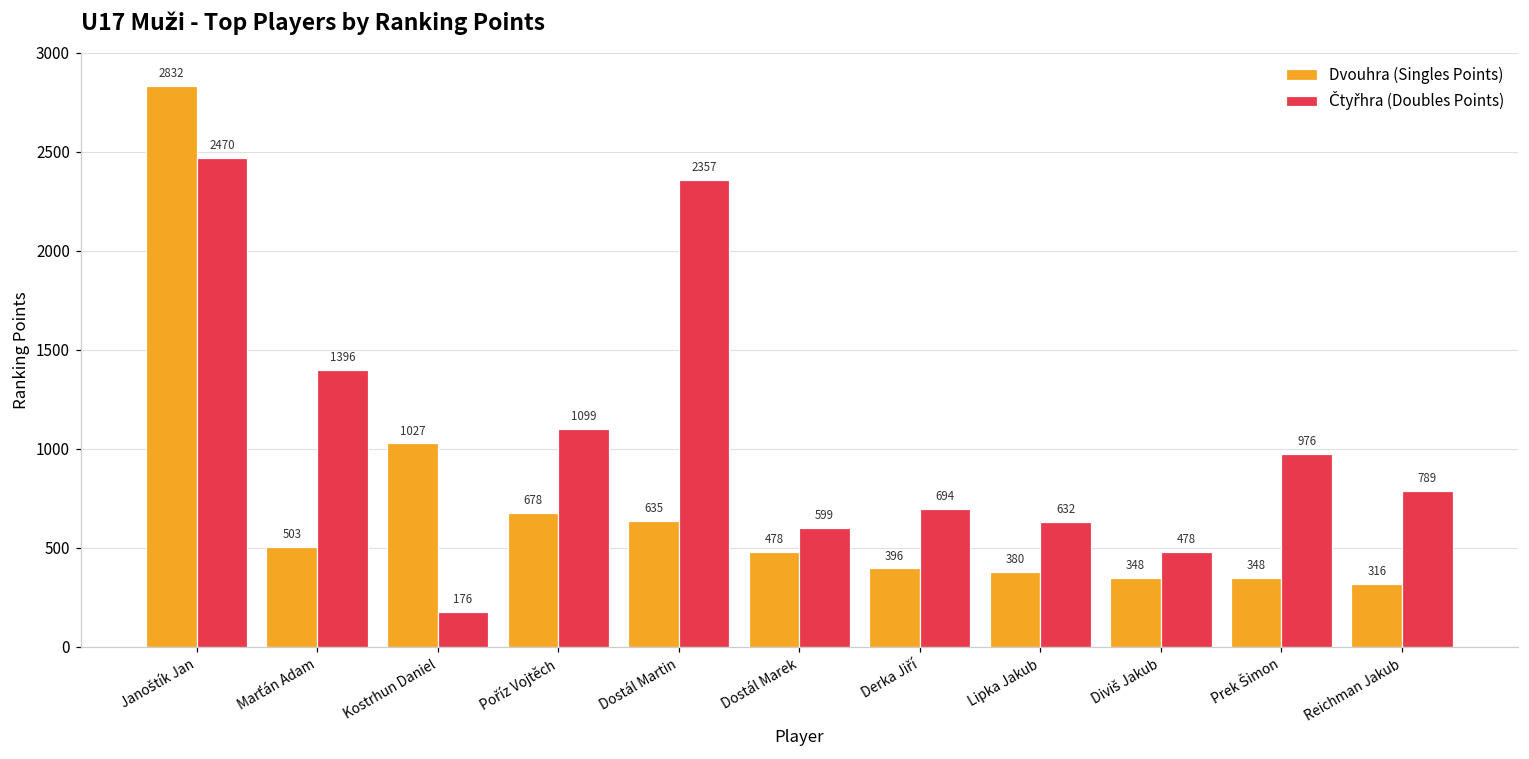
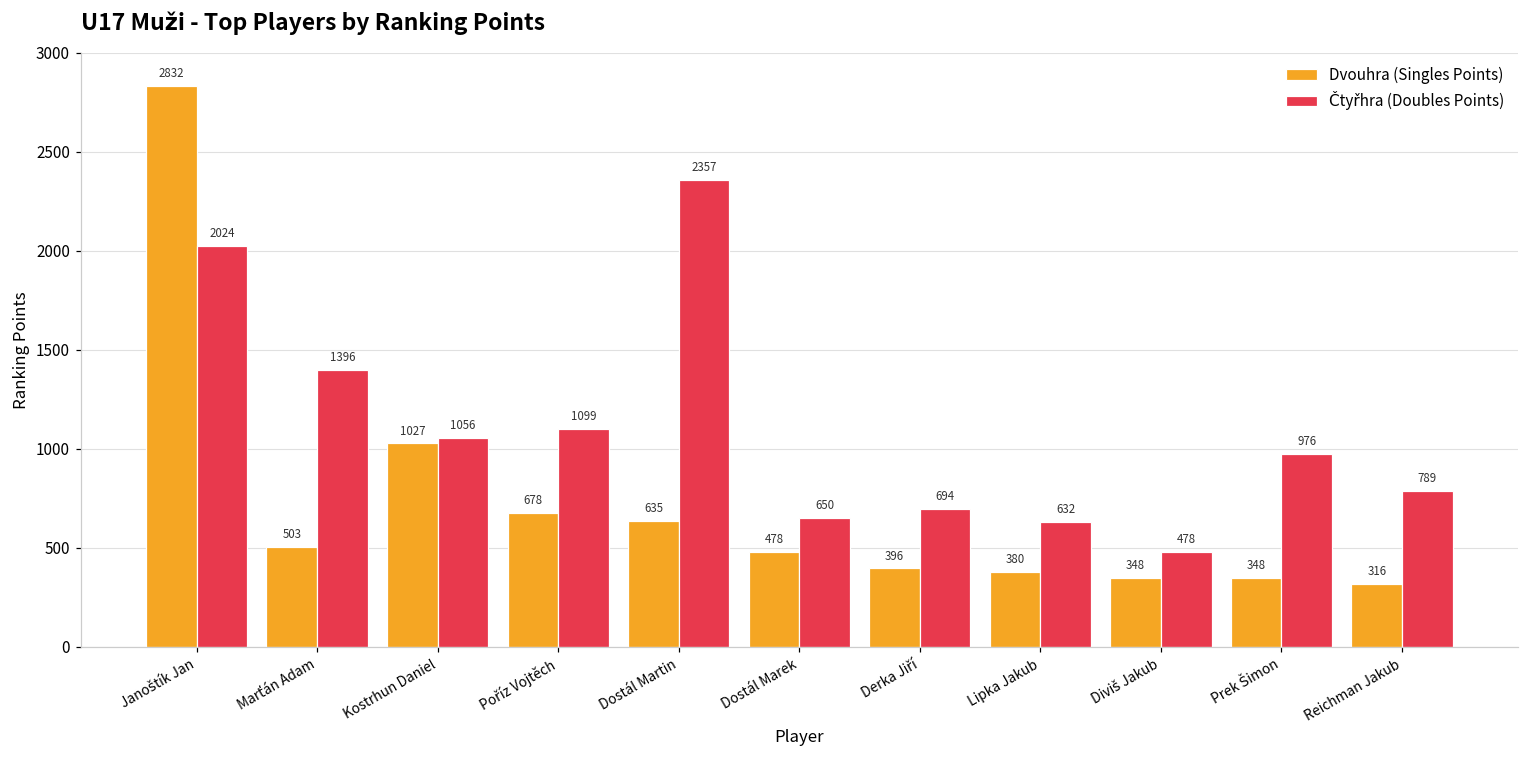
Čtyřhra (Doubles Points), Janoštík Jan: 2470 -> 2024
Čtyřhra (Doubles Points), Kostrhun Daniel: 176 -> 1056
Čtyřhra (Doubles Points), Dostál Marek: 599 -> 650
